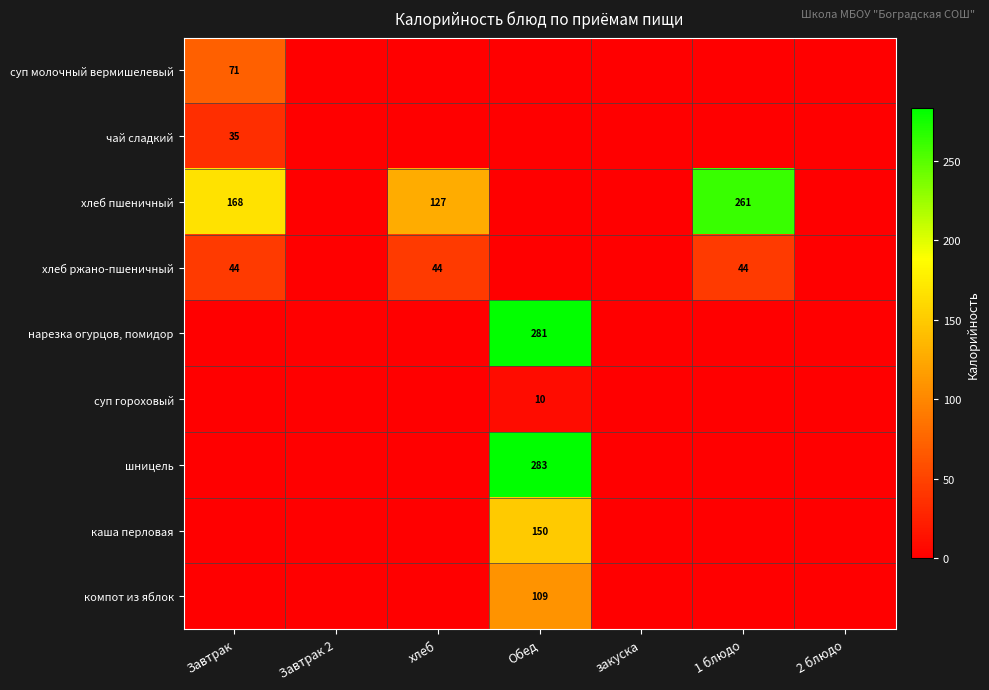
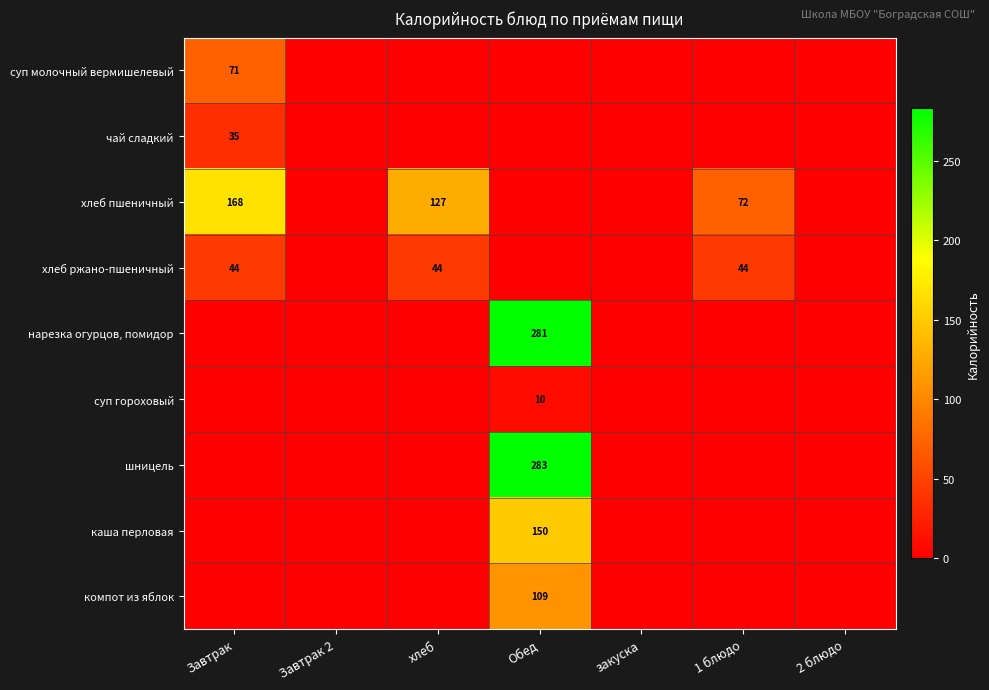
хлеб пшеничный, 1 блюдо: 261 -> 72
